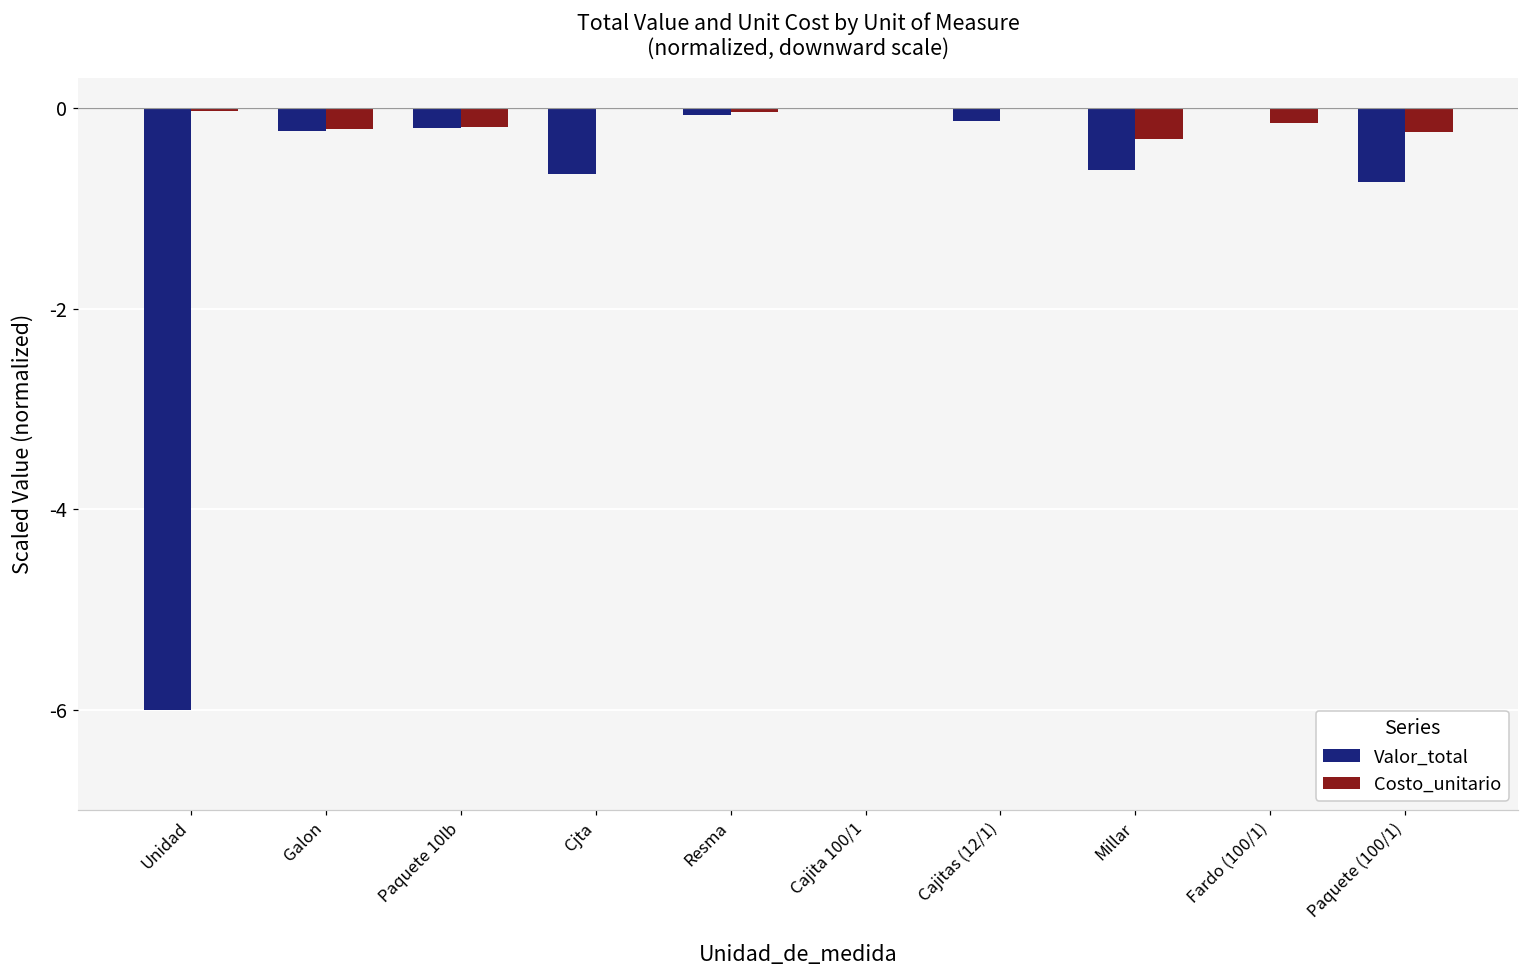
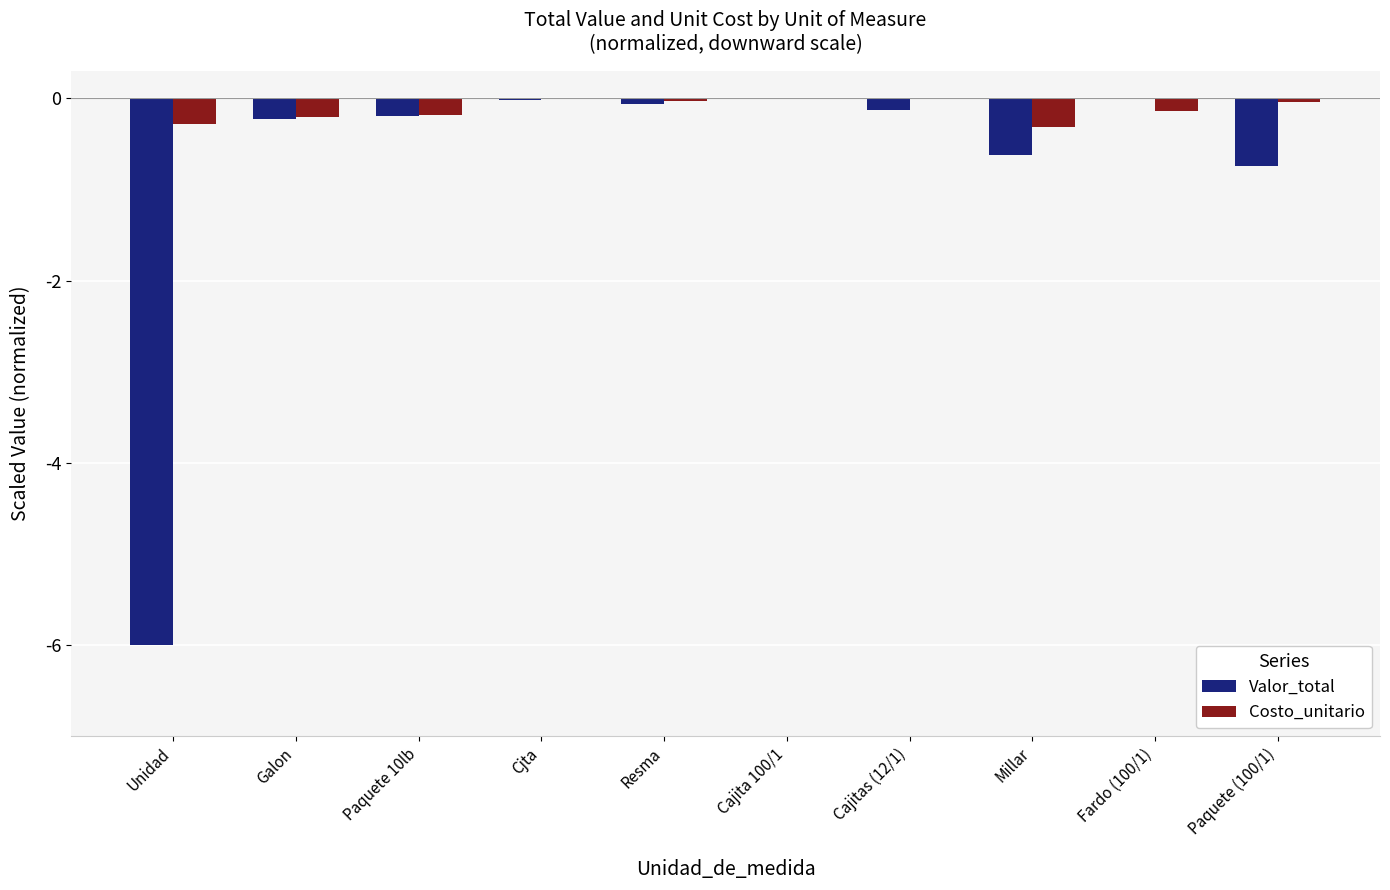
Costo_unitario, Unidad: 0.0 -> -0.3
Valor_total, Cjta: -0.7 -> 0.0
Costo_unitario, Paquete (100/1): -0.2 -> 0.0
